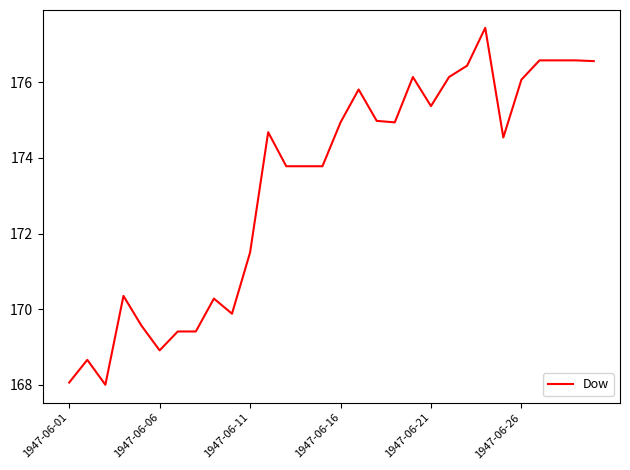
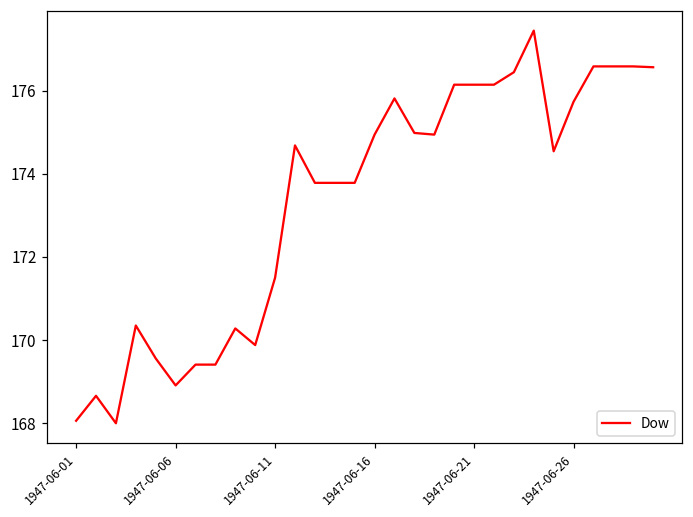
1947-06-21: 175.4 -> 176.1
1947-06-26: 176.1 -> 175.7
